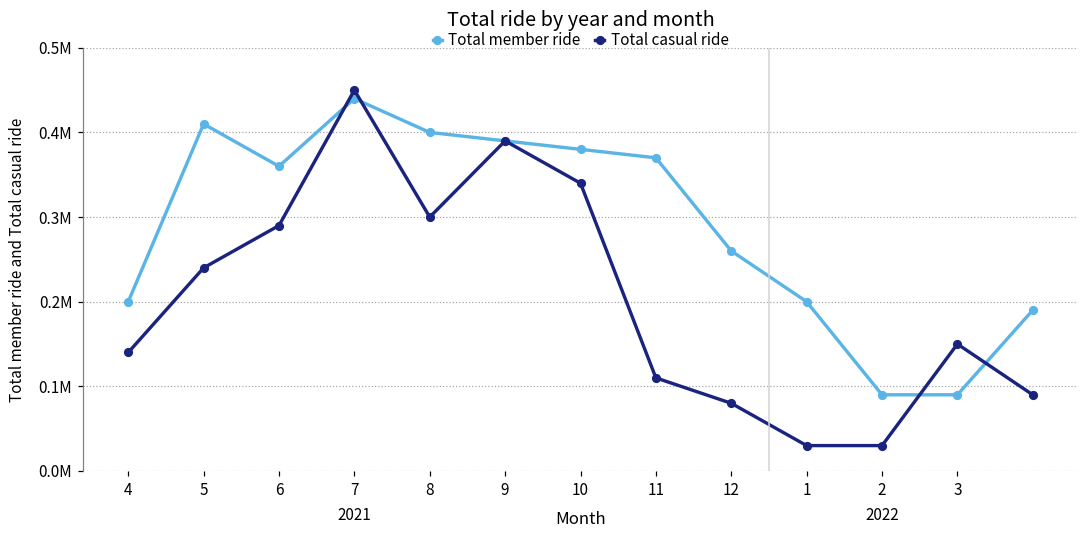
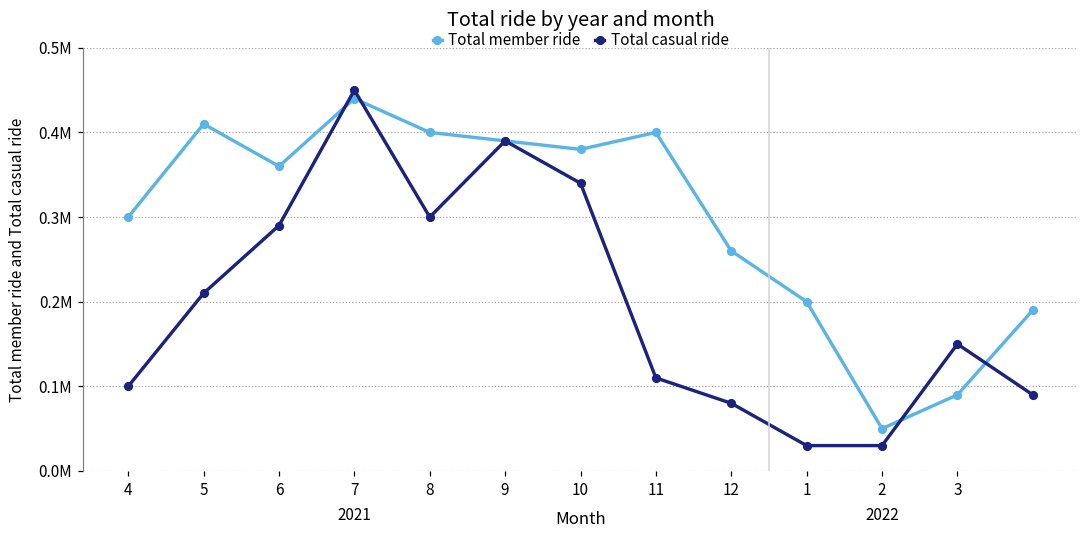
Total member ride, 4: 200000 -> 300000
Total casual ride, 4: 140000 -> 100000
Total casual ride, 5: 240000 -> 210000
Total member ride, 11: 370000 -> 400000
Total member ride, 2: 90000 -> 50000
